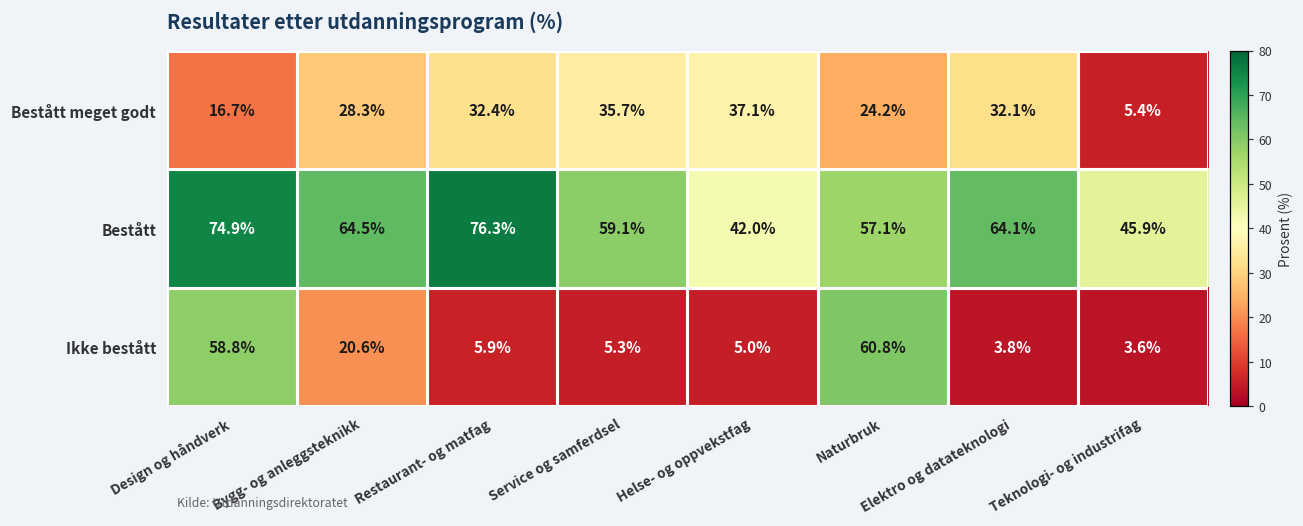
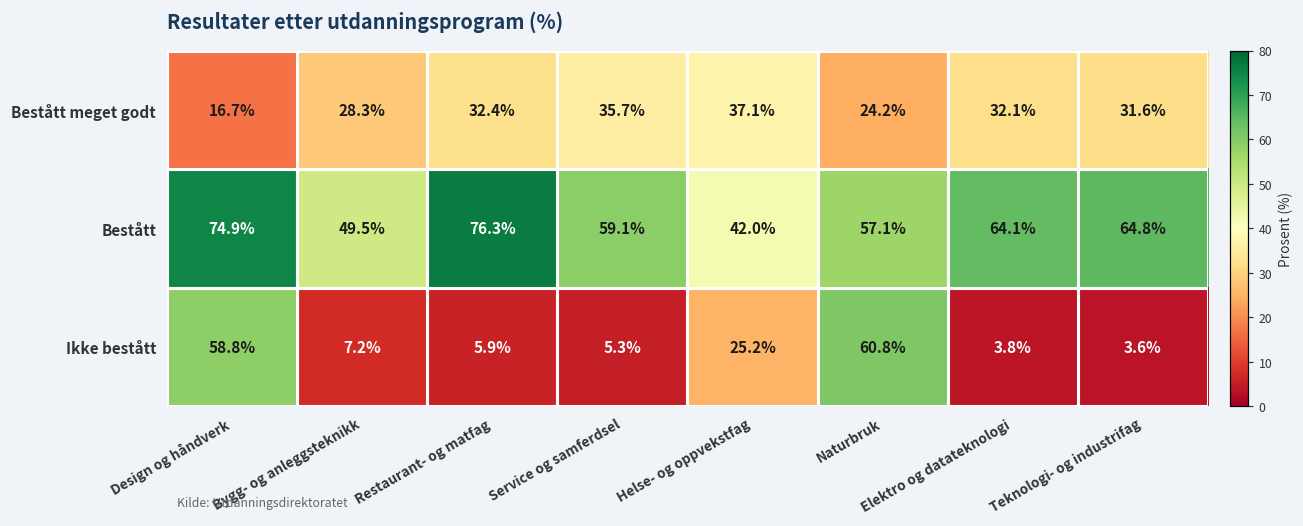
Bestått meget godt, Teknologi- og industrifag: 5.4% -> 31.6%
Bestått, Bygg- og anleggsteknikk: 64.5% -> 49.5%
Bestått, Teknologi- og industrifag: 45.9% -> 64.8%
Ikke bestått, Bygg- og anleggsteknikk: 20.6% -> 7.2%
Ikke bestått, Helse- og oppvekstfag: 5.0% -> 25.2%
